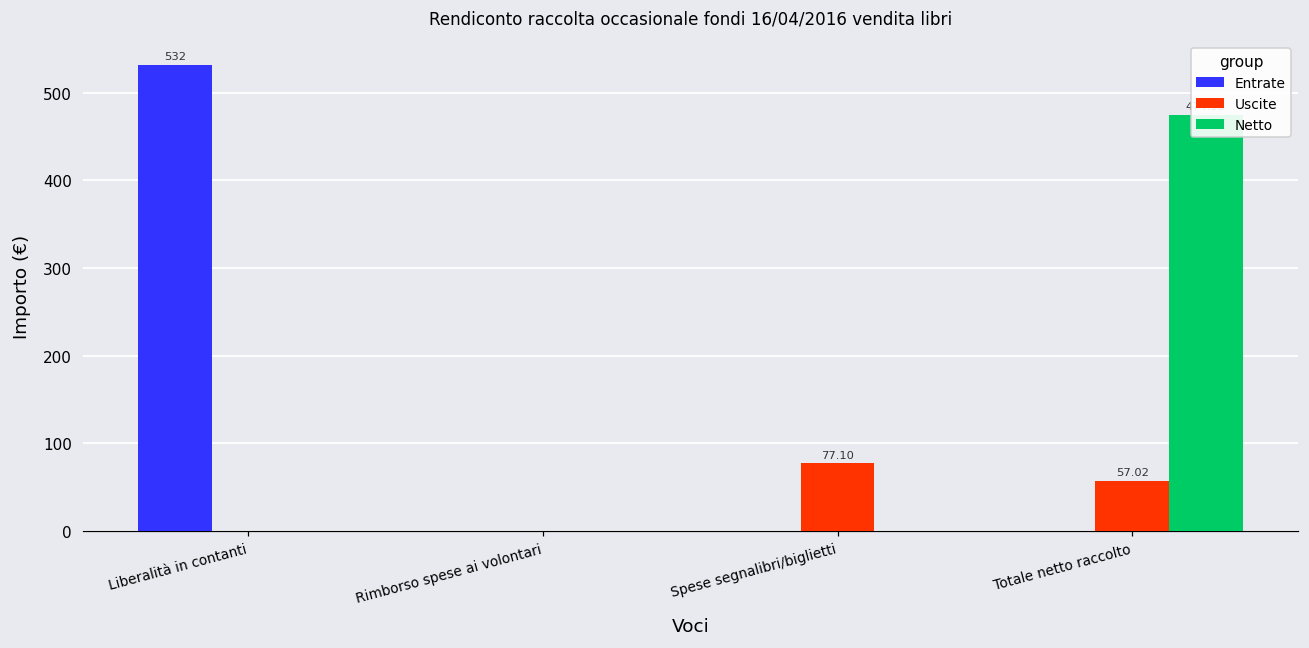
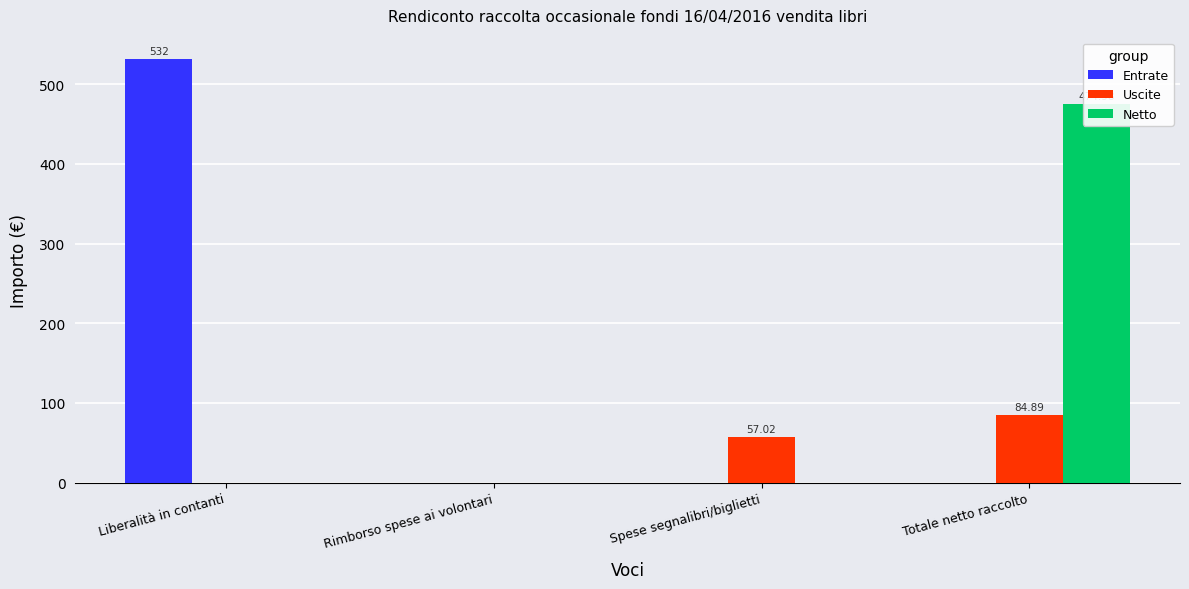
Uscite, Spese segnalibri/biglietti: 77.10 -> 57.02
Uscite, Totale netto raccolto: 57.02 -> 84.89
